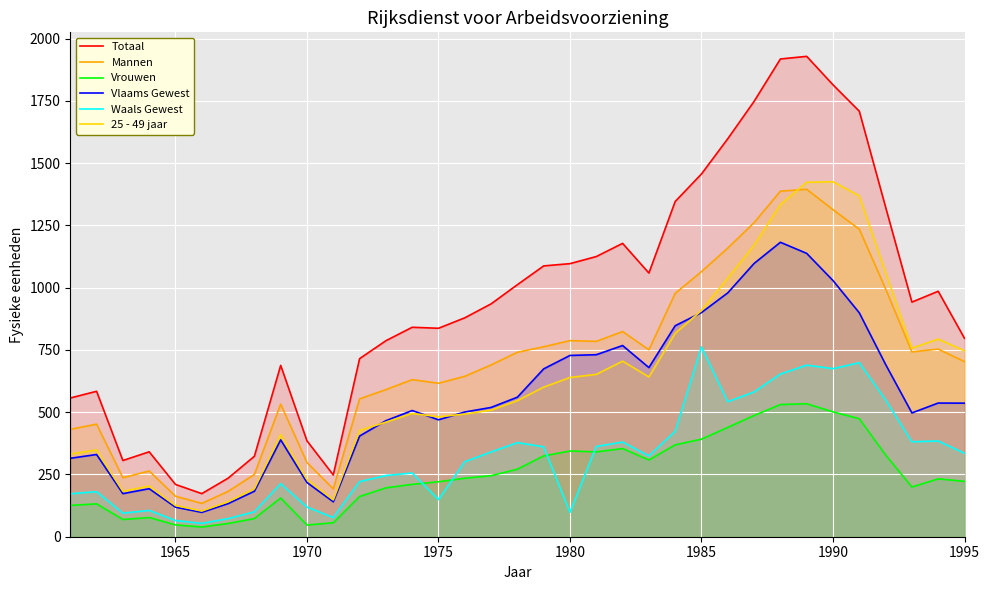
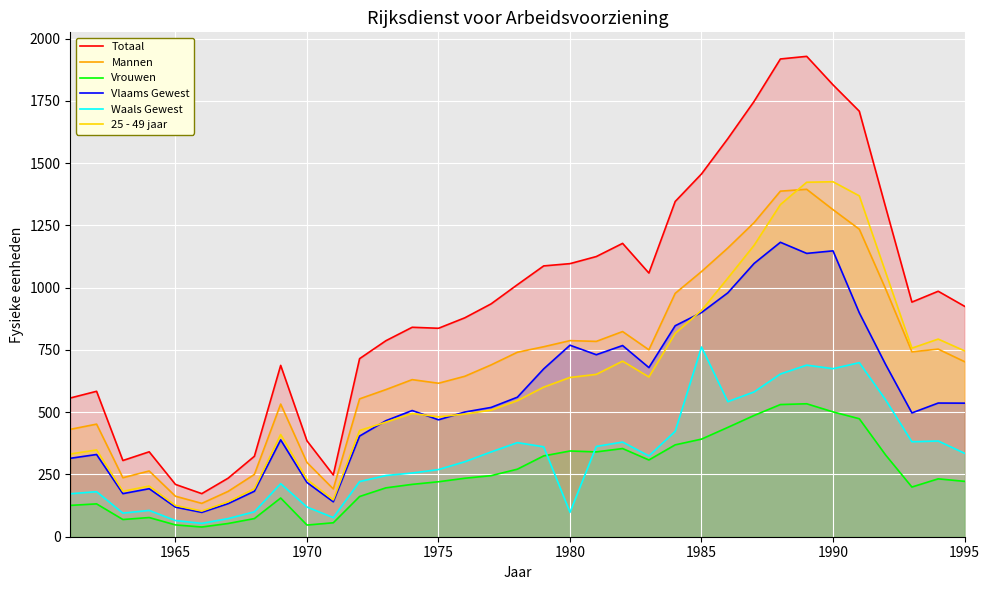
Waals Gewest, 1975: 150 -> 270
Vlaams Gewest, 1980: 730 -> 770
Vlaams Gewest, 1990: 1030 -> 1150
Totaal, 1995: 800 -> 930
